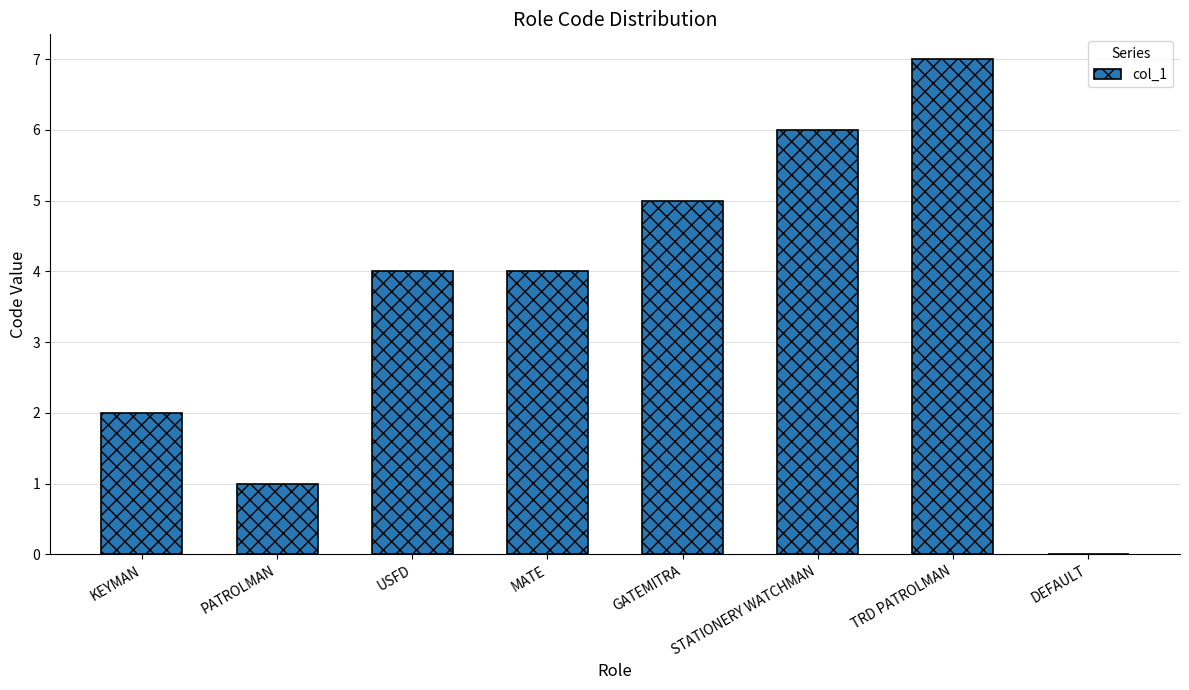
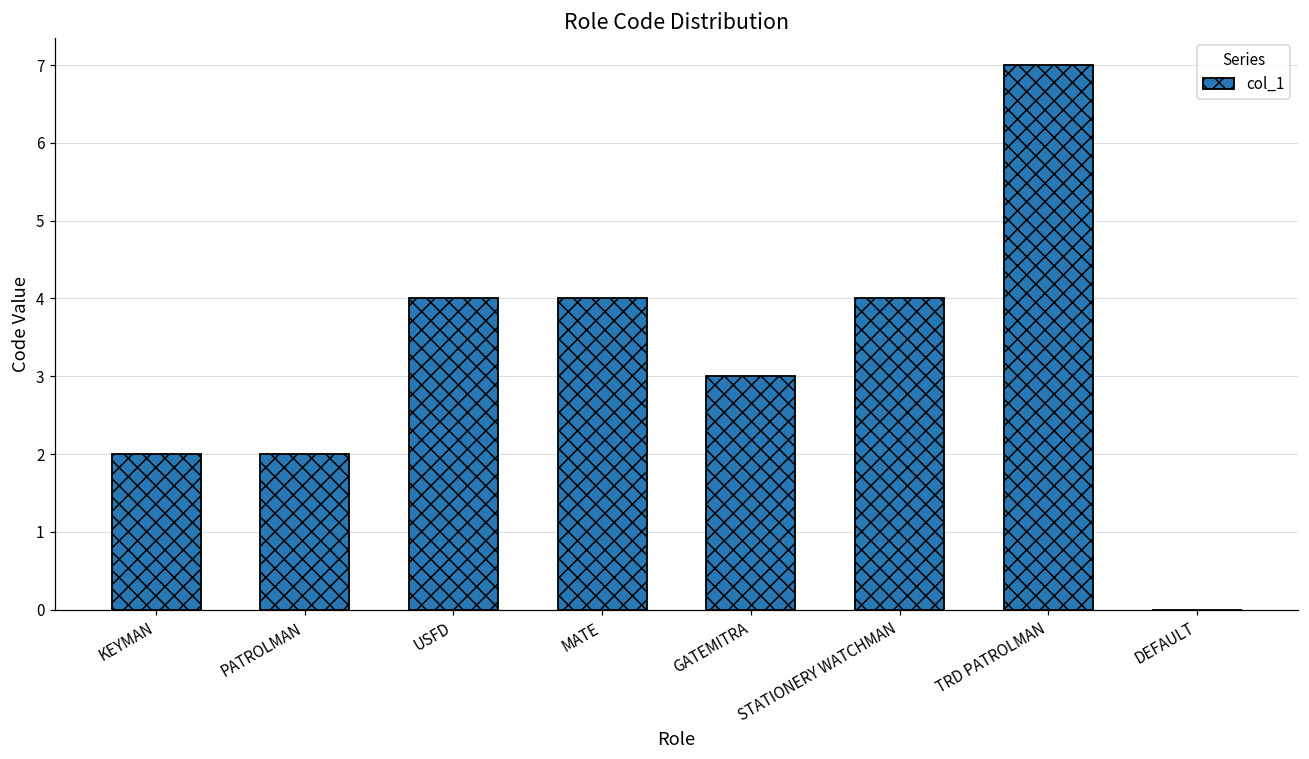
PATROLMAN: 1 -> 2
GATEMITRA: 5 -> 3
STATIONERY WATCHMAN: 6 -> 4
